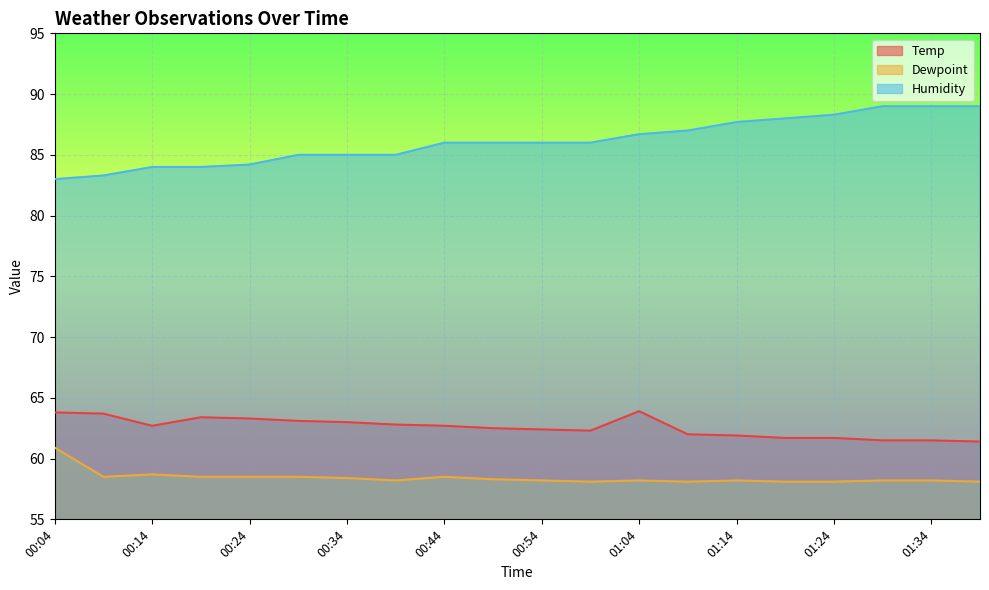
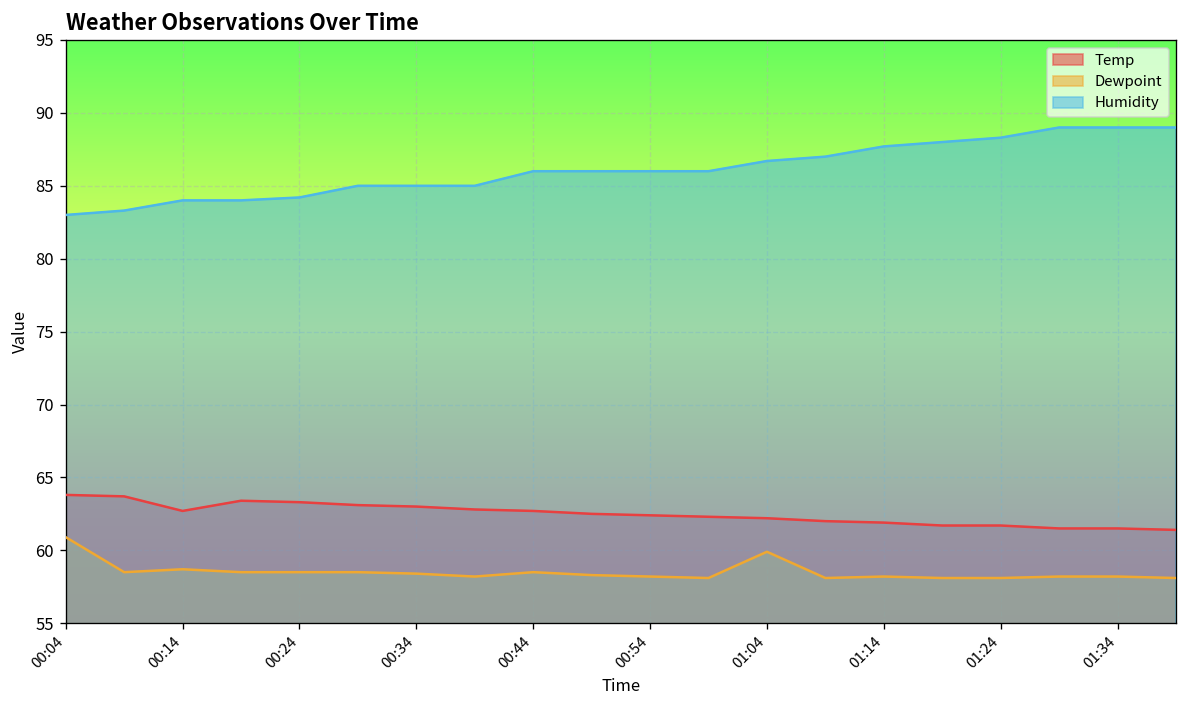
Temp, 01:04: 63.9 -> 62.2
Dewpoint, 01:04: 58.2 -> 59.9
